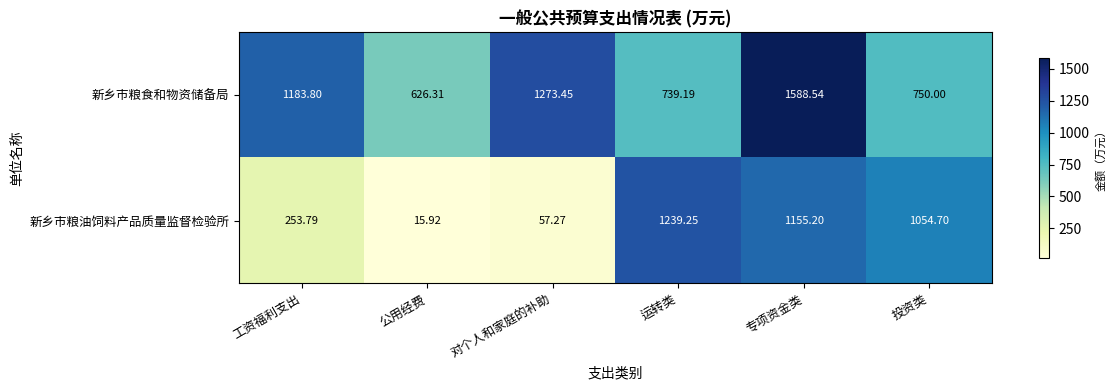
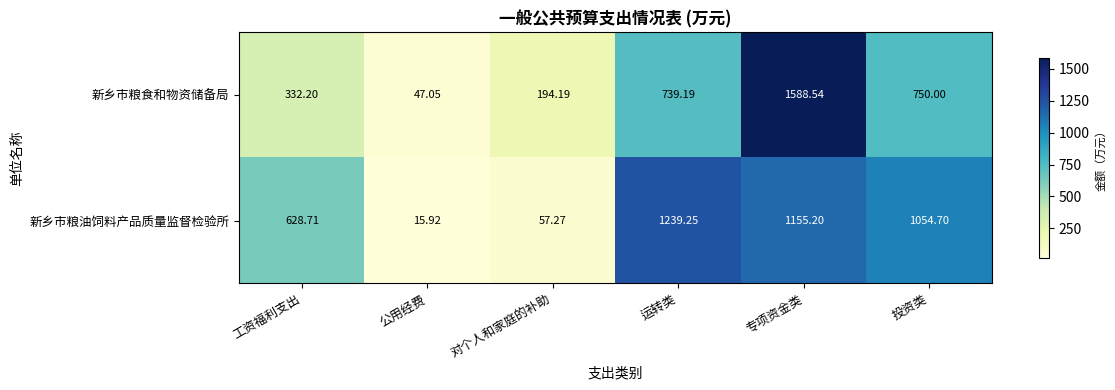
新乡市粮食和物资储备局, 工资福利支出: 1183.80 -> 332.20
新乡市粮食和物资储备局, 公用经费: 626.31 -> 47.05
新乡市粮食和物资储备局, 对个人和家庭的补助: 1273.45 -> 194.19
新乡市粮油饲料产品质量监督检验所, 工资福利支出: 253.79 -> 628.71
